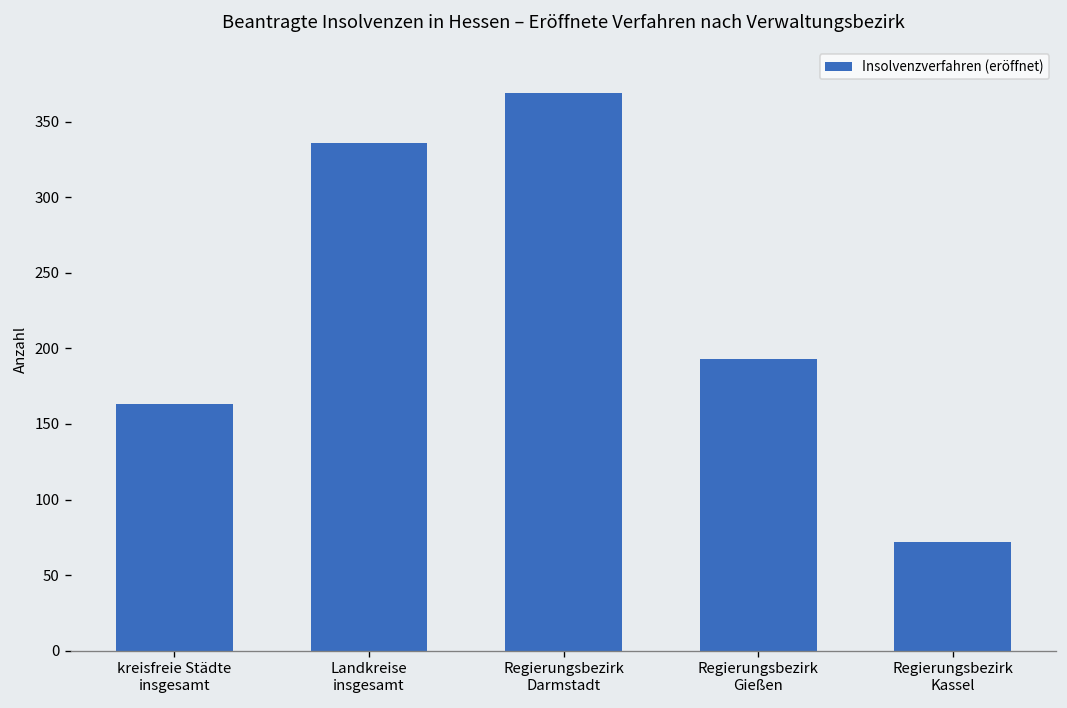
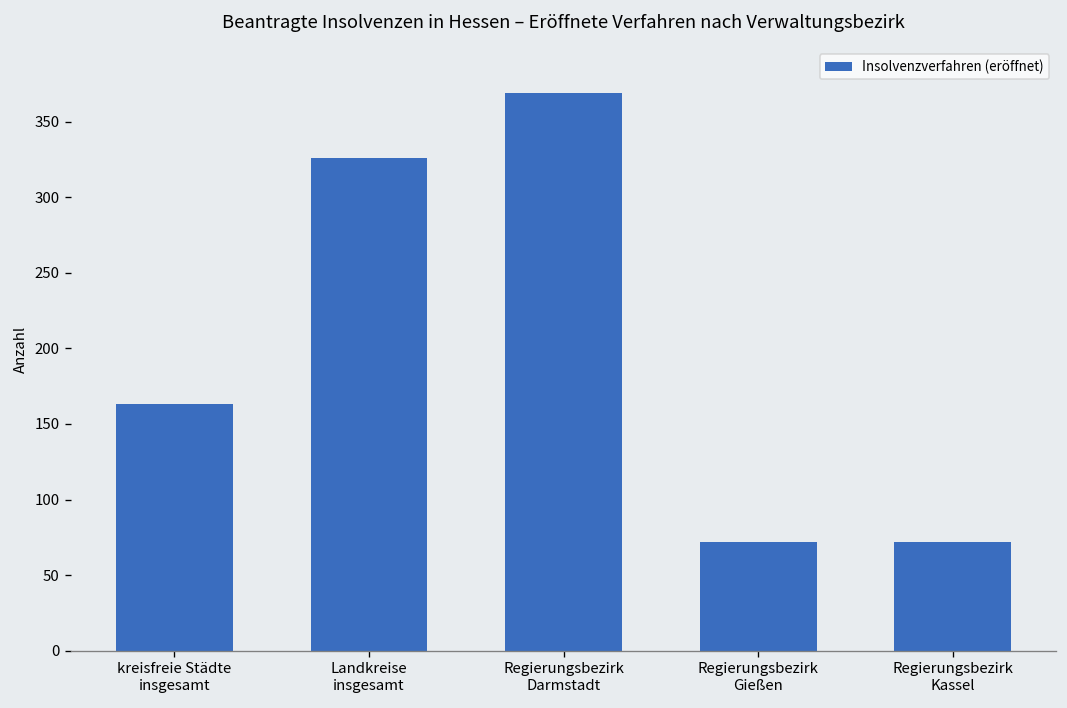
Landkreise insgesamt: 336 -> 326
Regierungsbezirk Gießen: 193 -> 72
